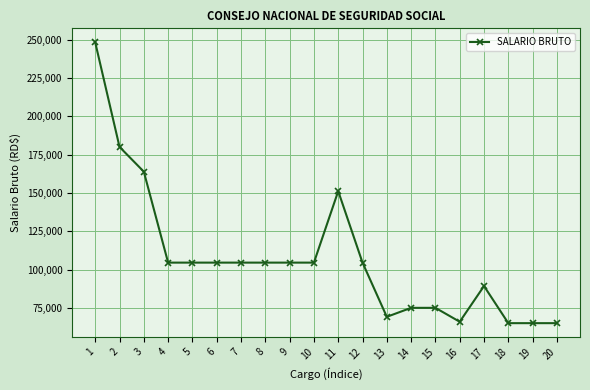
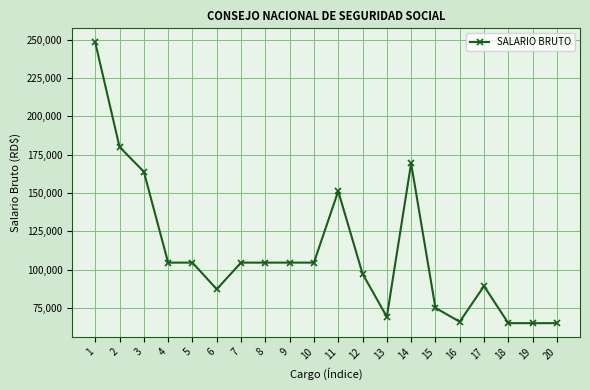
6: 105,000 -> 87,000
12: 105,000 -> 97,000
14: 75,000 -> 169,000
